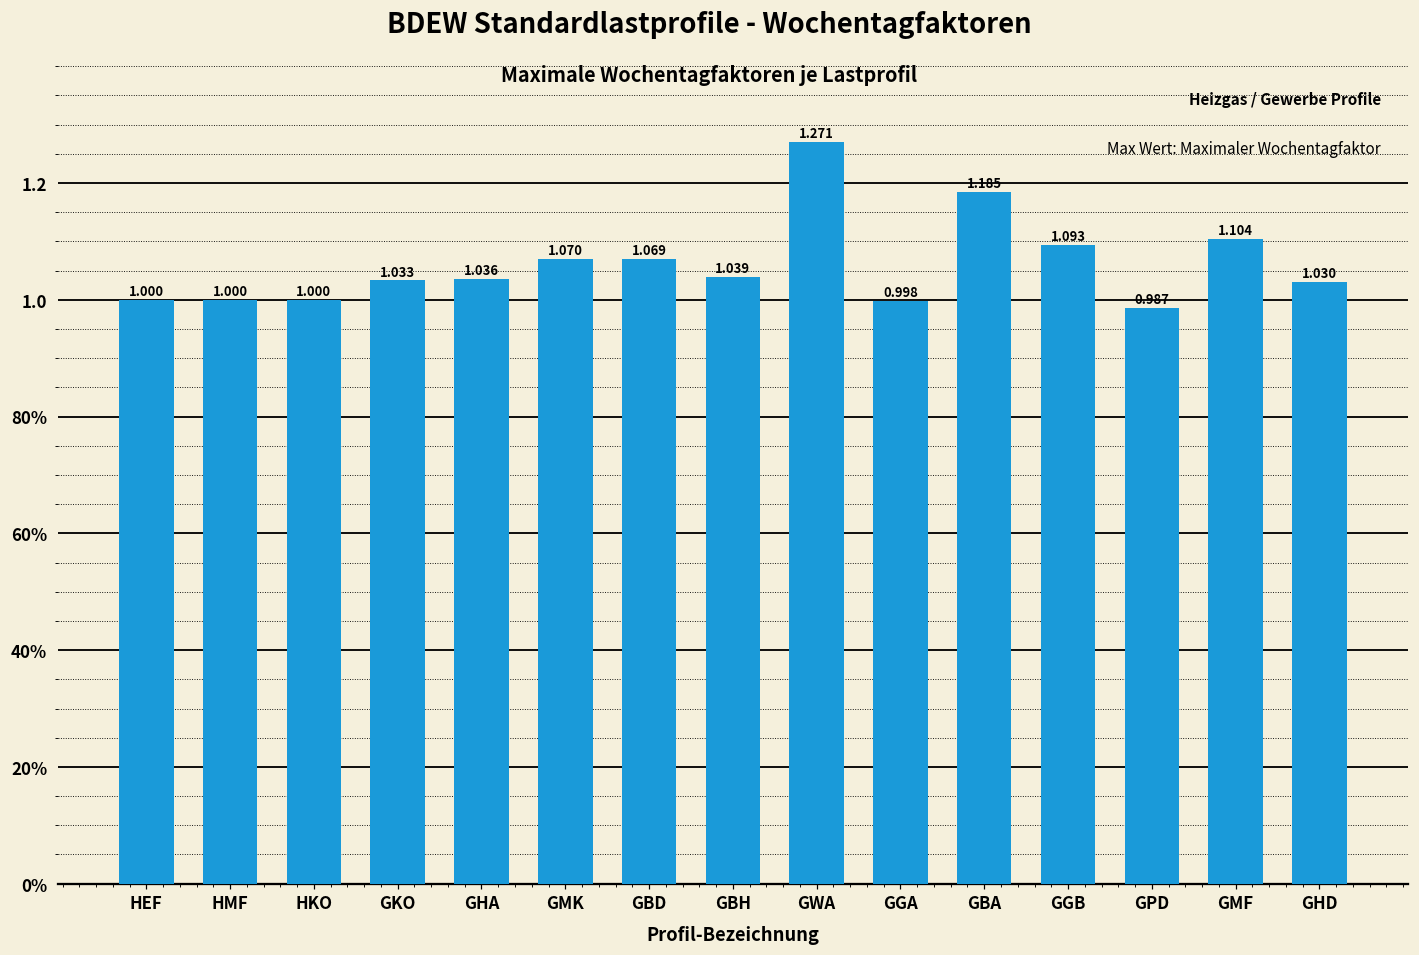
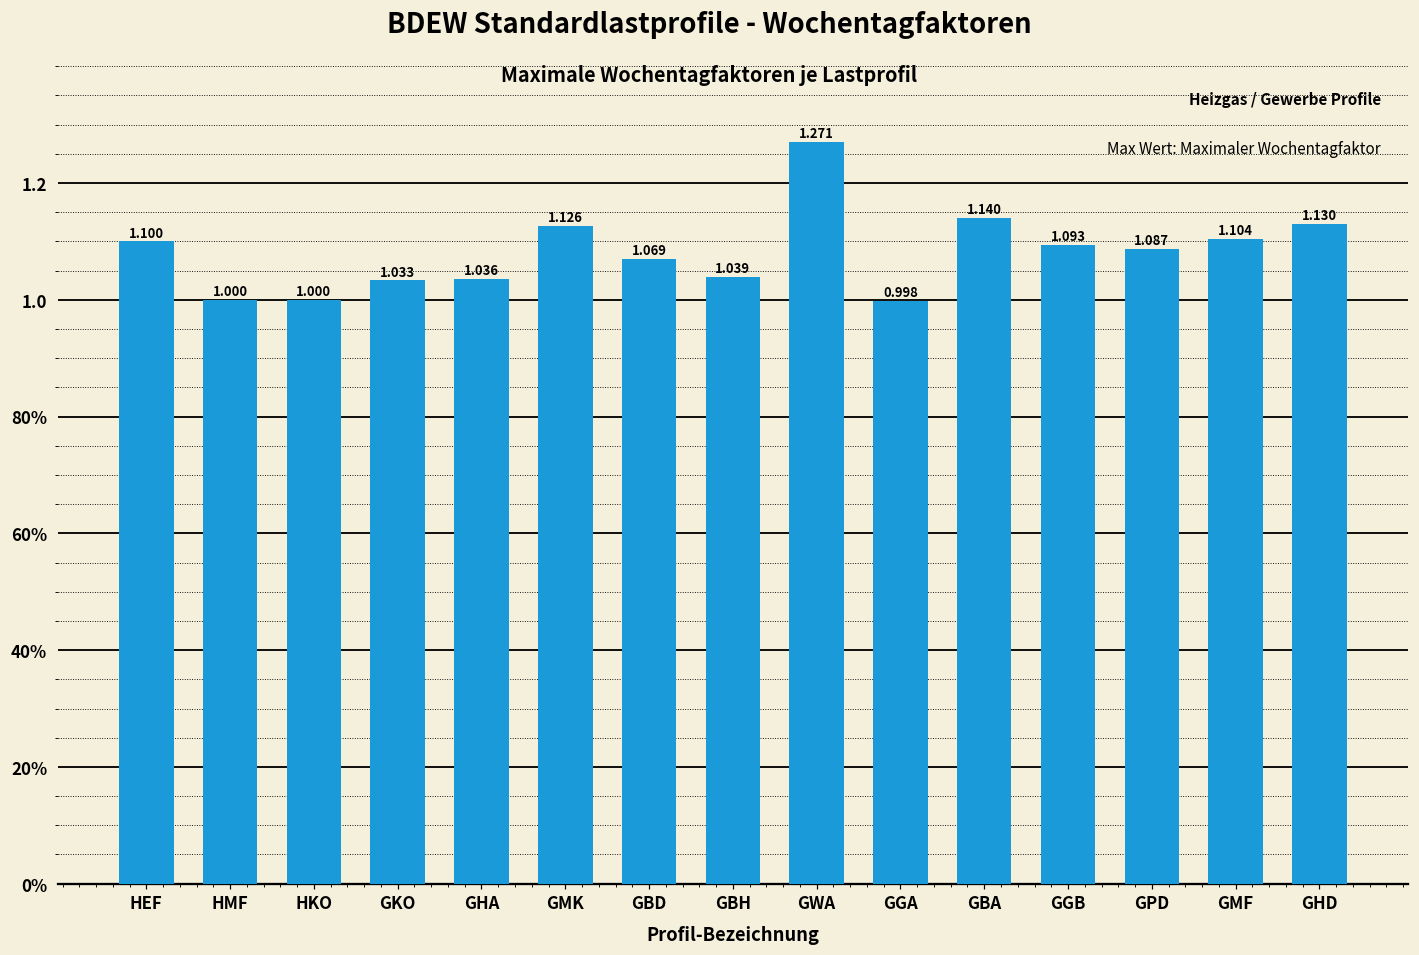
HEF: 1.000 -> 1.100
GMK: 1.070 -> 1.126
GBA: 1.185 -> 1.140
GPD: 0.987 -> 1.087
GHD: 1.030 -> 1.130
